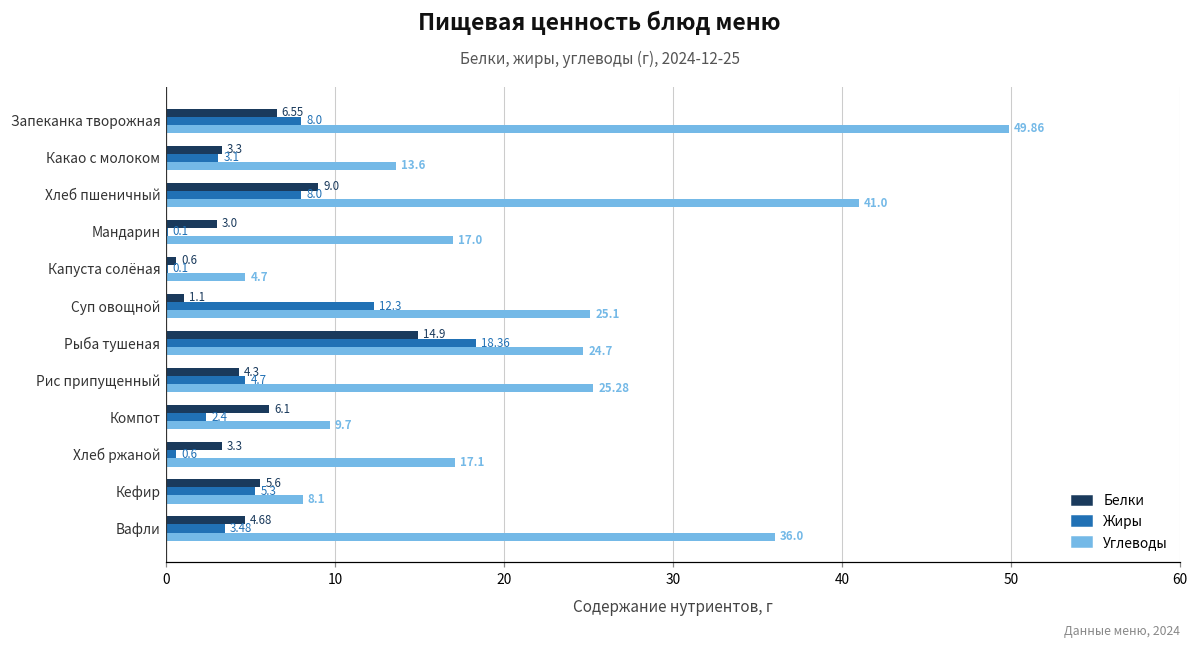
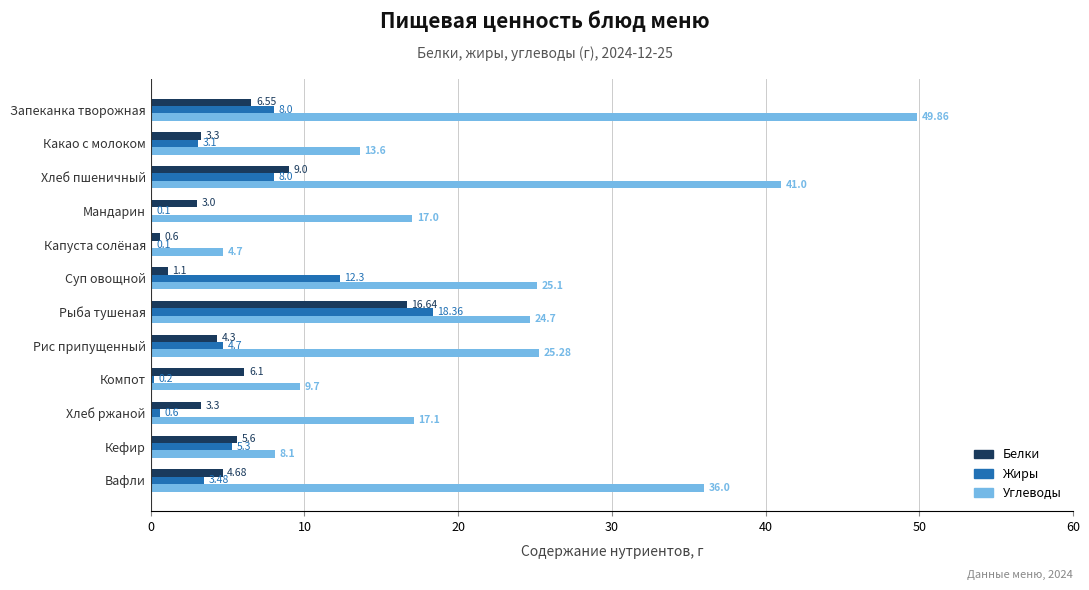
Белки, Рыба тушеная: 14.9 -> 16.64
Жиры, Компот: 2.4 -> 0.2
